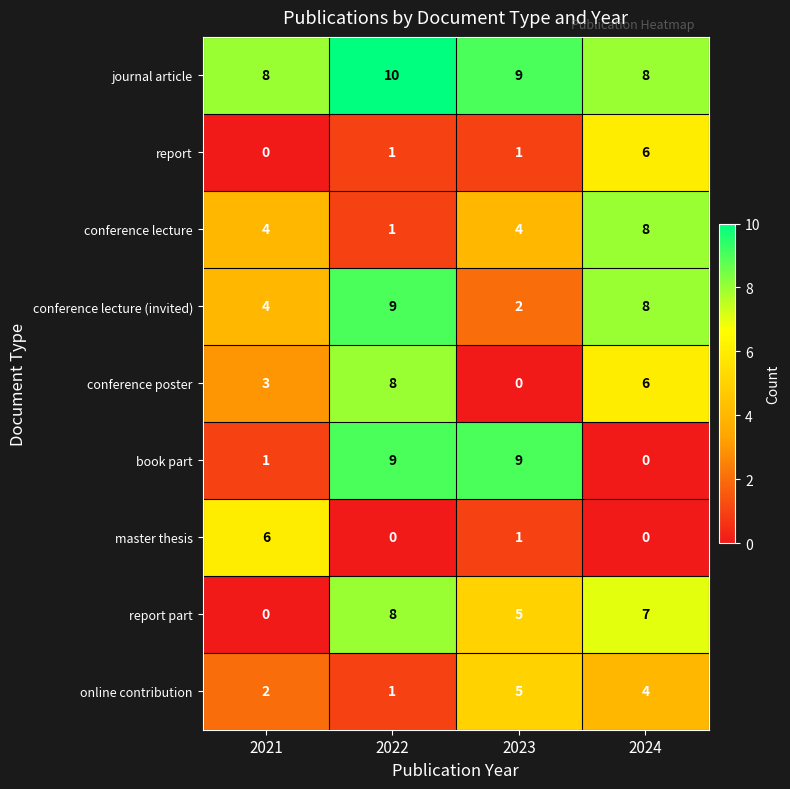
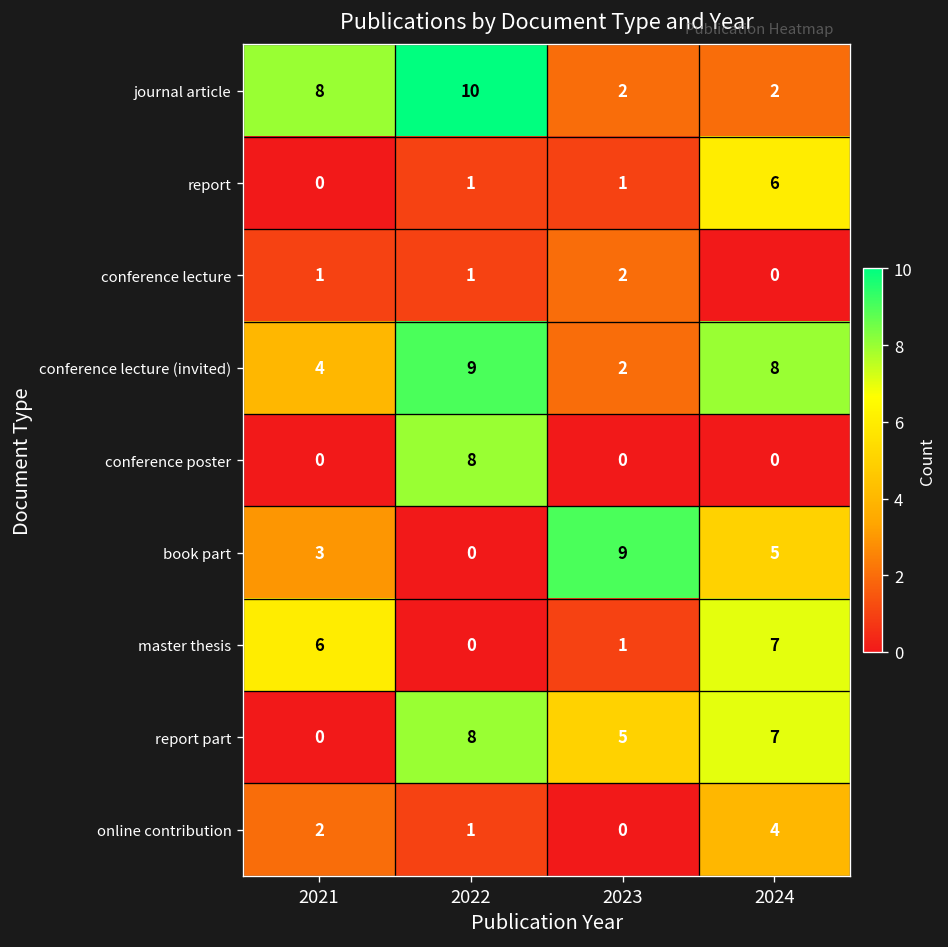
journal article, 2023: 9 -> 2
journal article, 2024: 8 -> 2
conference lecture, 2021: 4 -> 1
conference lecture, 2023: 4 -> 2
conference lecture, 2024: 8 -> 0
conference poster, 2021: 3 -> 0
conference poster, 2024: 6 -> 0
book part, 2021: 1 -> 3
book part, 2022: 9 -> 0
book part, 2024: 0 -> 5
master thesis, 2024: 0 -> 7
online contribution, 2023: 5 -> 0
